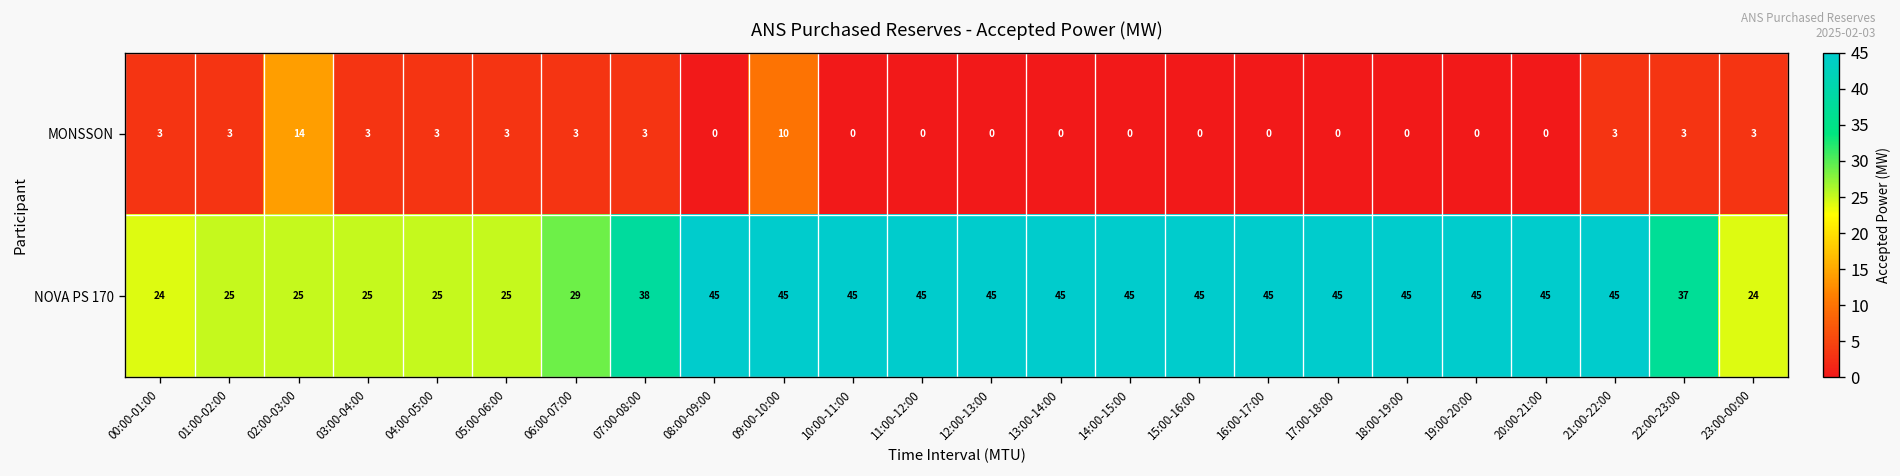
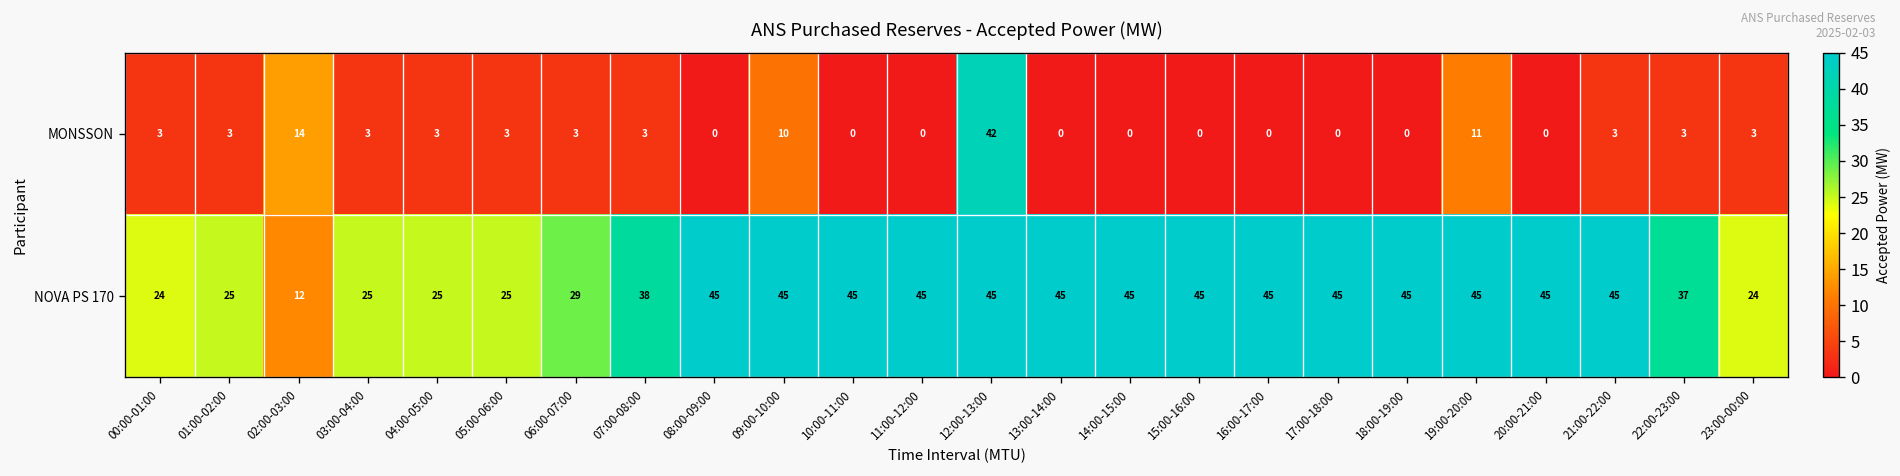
MONSSON, 12:00-13:00: 0 -> 42
MONSSON, 19:00-20:00: 0 -> 11
NOVA PS 170, 02:00-03:00: 25 -> 12
